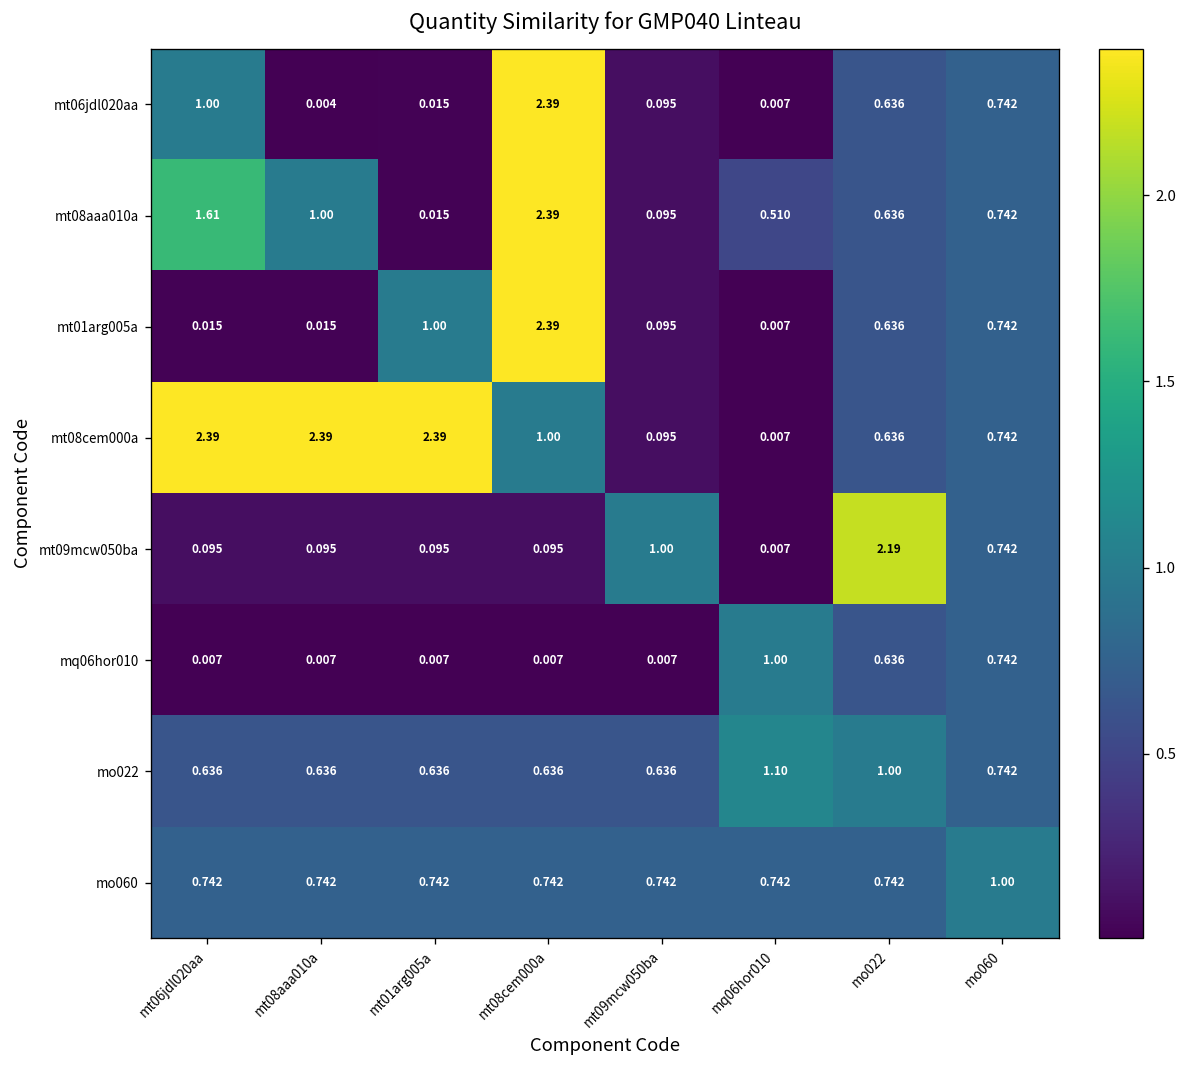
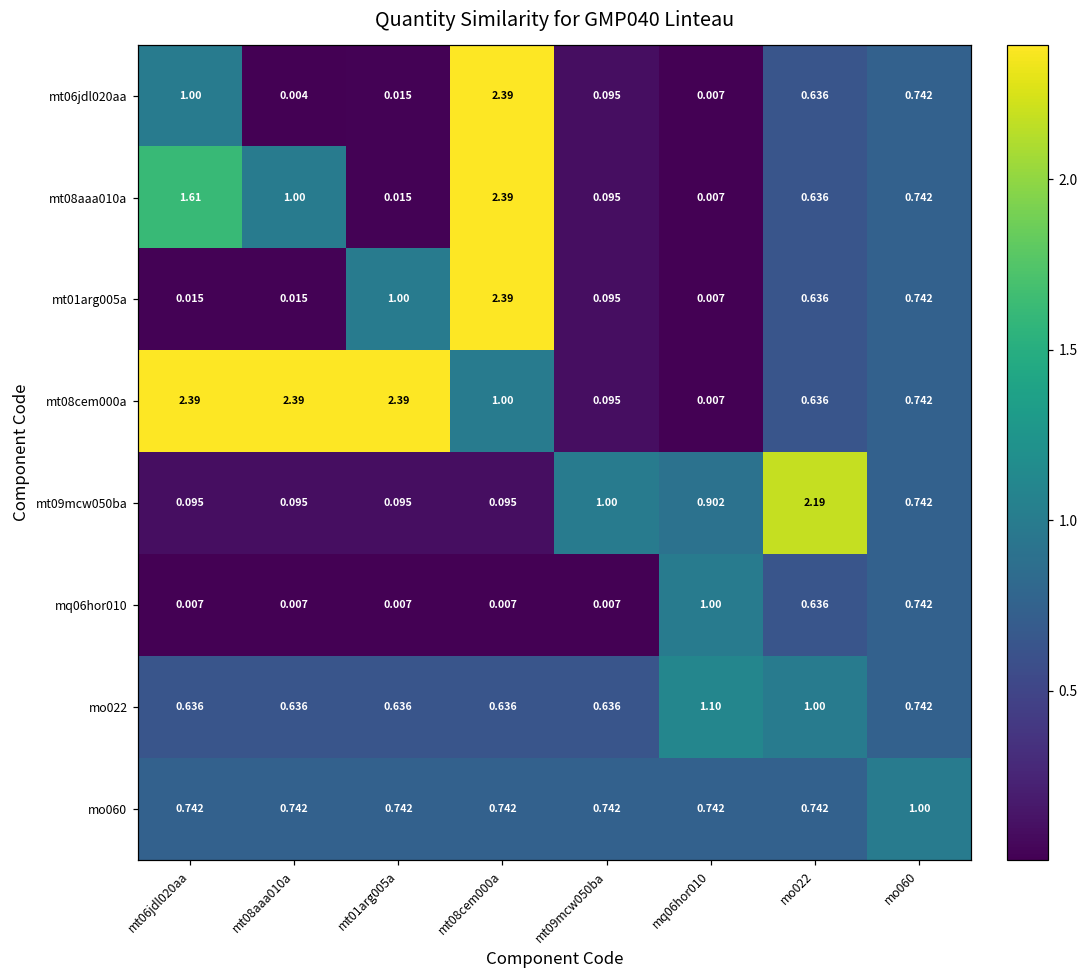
mt08aaa010a, mq06hor010: 0.510 -> 0.007
mt09mcw050ba, mq06hor010: 0.007 -> 0.902
